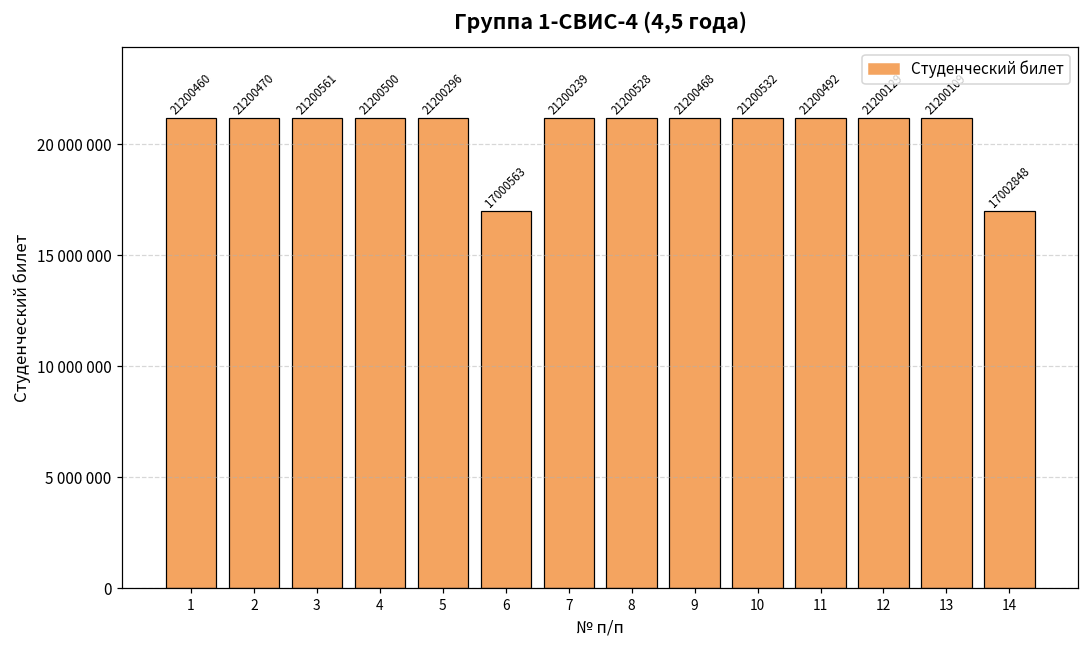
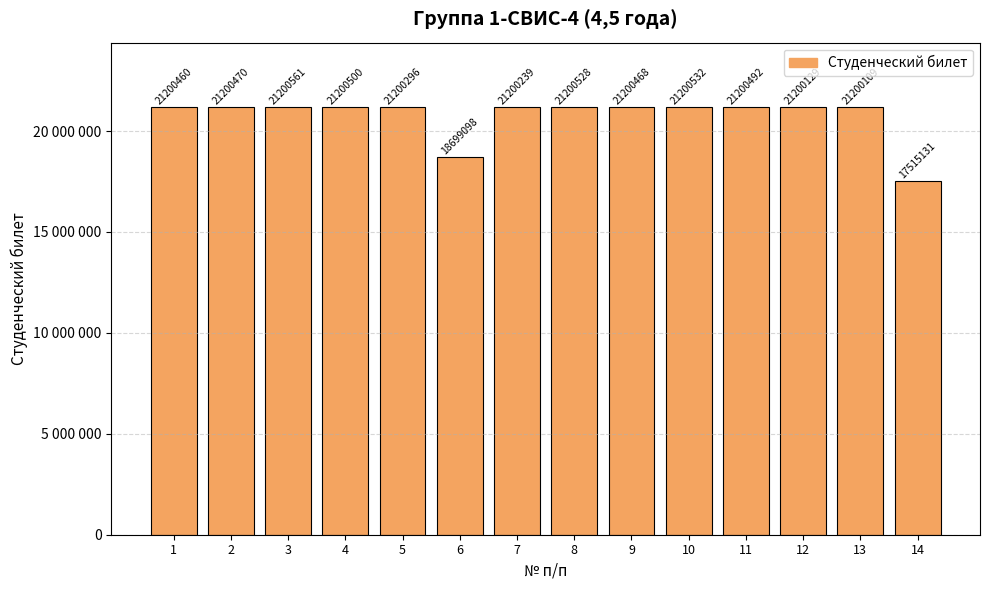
6: 17000563 -> 18699098
14: 17002848 -> 17515131
